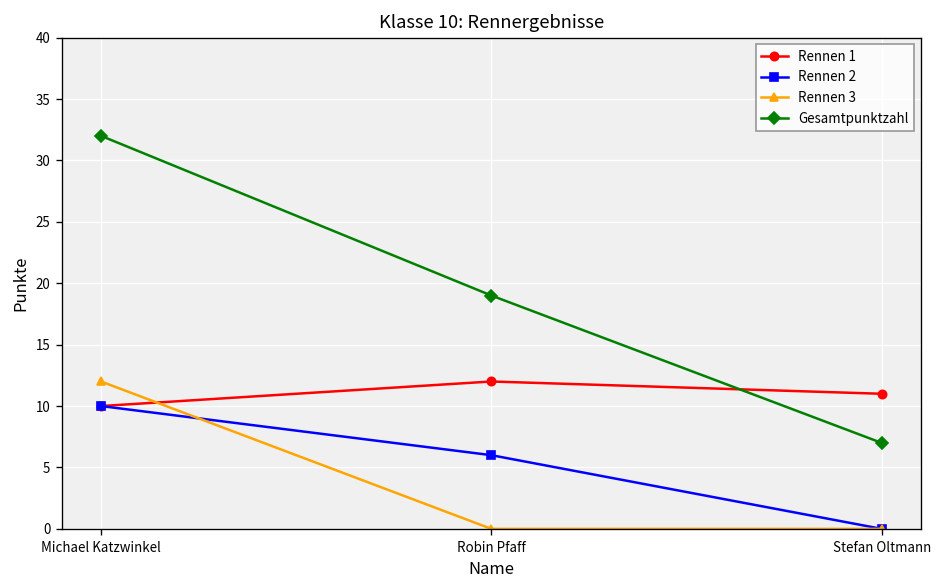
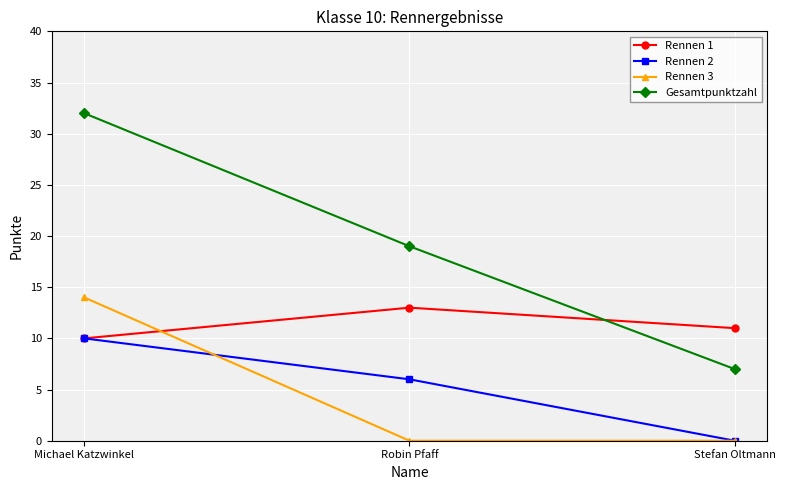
Rennen 3, Michael Katzwinkel: 12 -> 14
Rennen 1, Robin Pfaff: 12 -> 13
